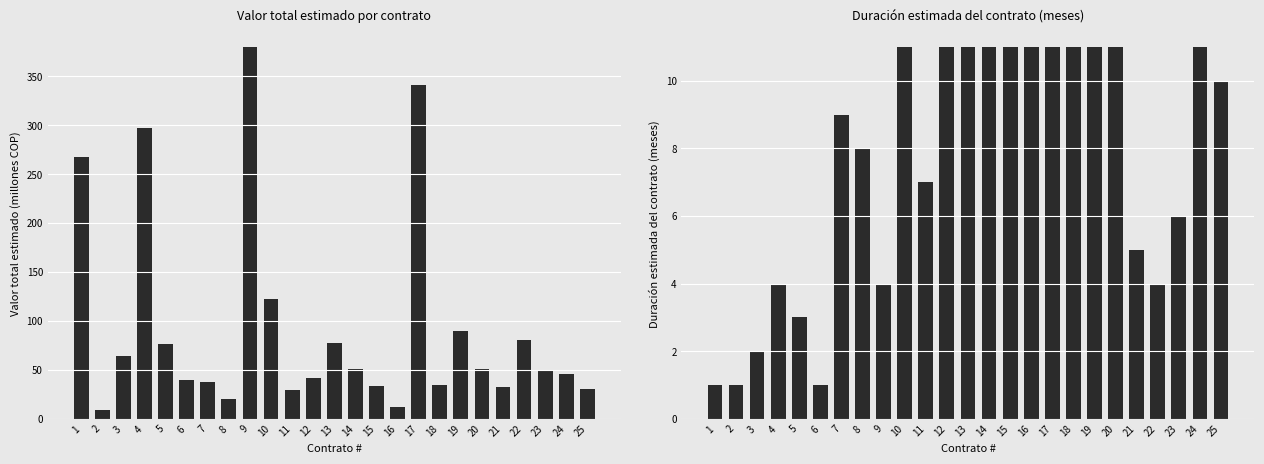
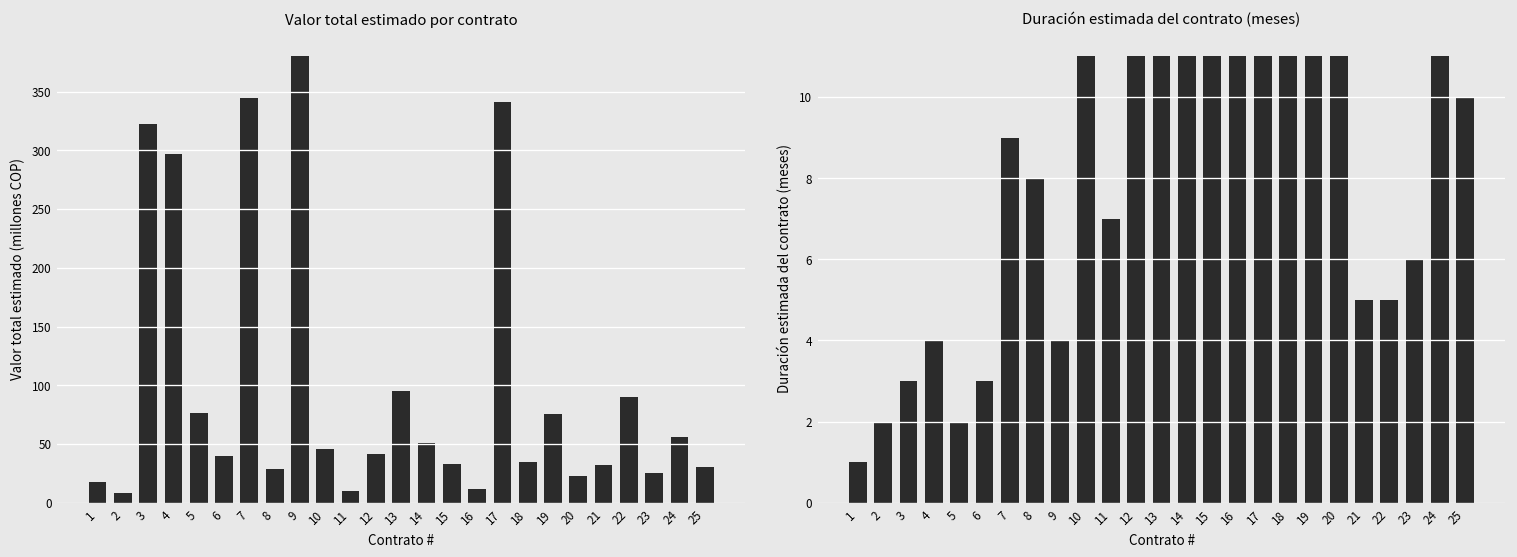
Valor total estimado por contrato, 1: 270 -> 20
Valor total estimado por contrato, 3: 60 -> 320
Valor total estimado por contrato, 7: 40 -> 340
Valor total estimado por contrato, 8: 20 -> 30
Valor total estimado por contrato, 10: 120 -> 50
Valor total estimado por contrato, 11: 30 -> 10
Valor total estimado por contrato, 13: 80 -> 90
Valor total estimado por contrato, 19: 90 -> 80
Valor total estimado por contrato, 20: 50 -> 20
Valor total estimado por contrato, 22: 80 -> 90
Valor total estimado por contrato, 23: 50 -> 30
Valor total estimado por contrato, 24: 50 -> 60
Duración estimada del contrato (meses), 2: 1 -> 2
Duración estimada del contrato (meses), 3: 2 -> 3
Duración estimada del contrato (meses), 5: 3 -> 2
Duración estimada del contrato (meses), 6: 1 -> 3
Duración estimada del contrato (meses), 22: 4 -> 5
